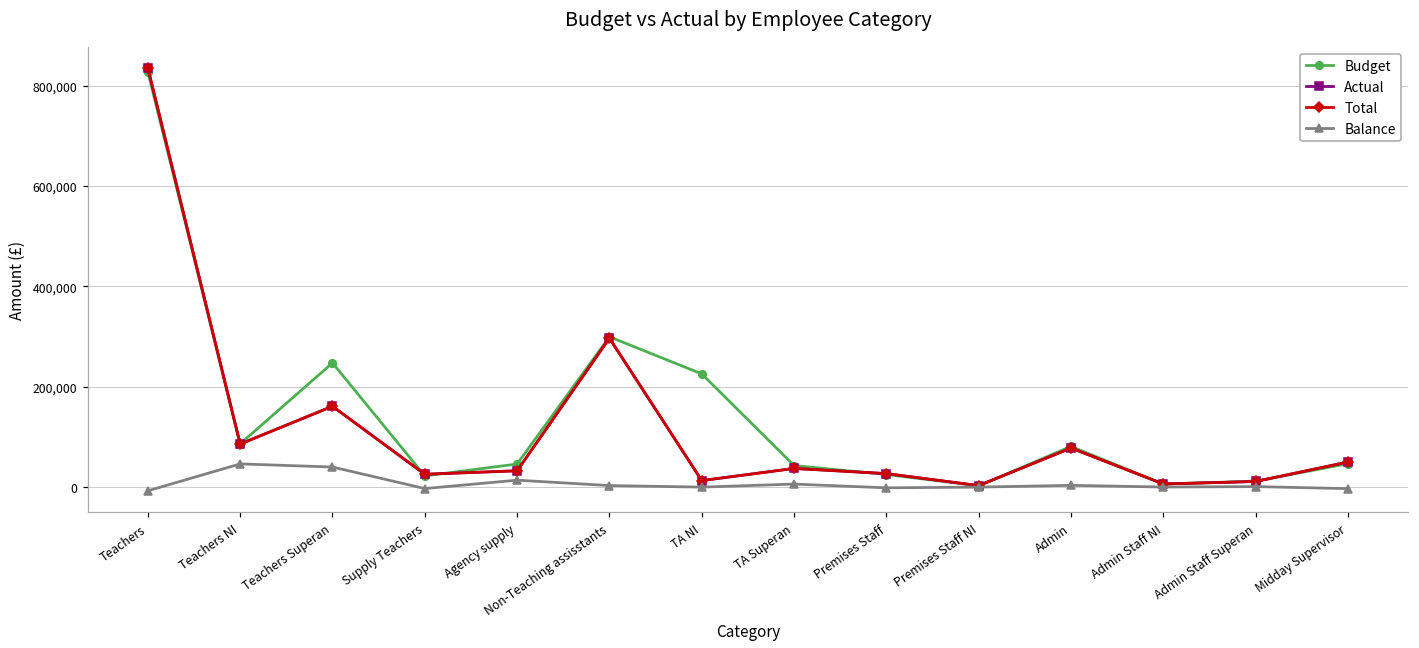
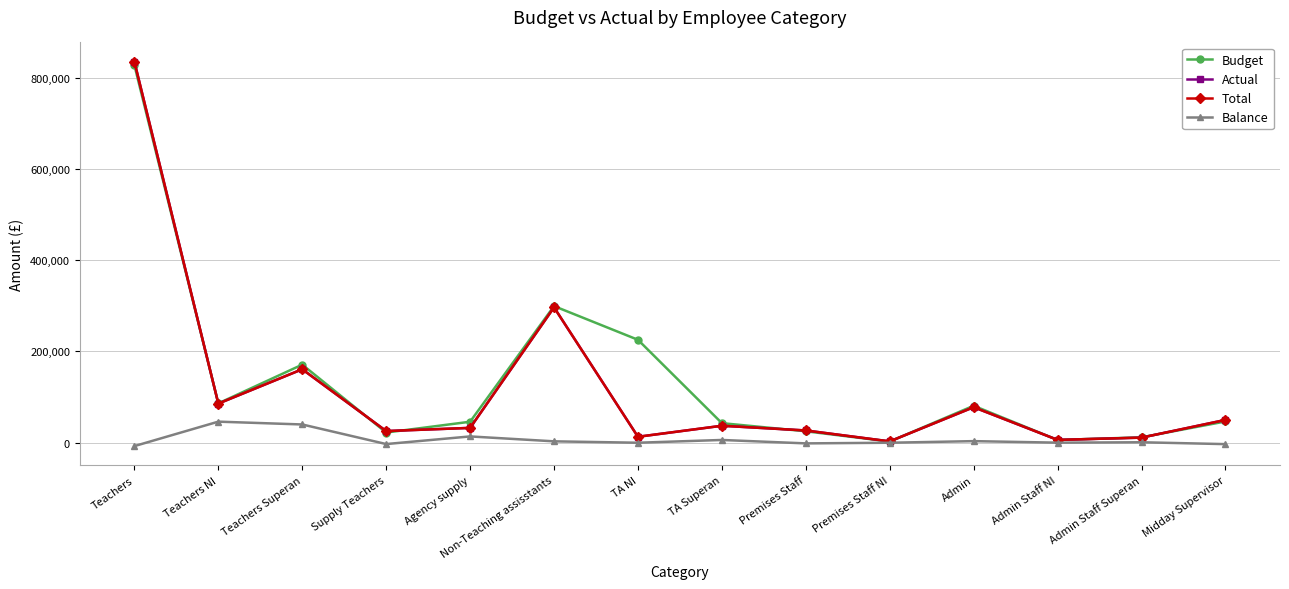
Budget, Teachers Superan: 250,000 -> 170,000
